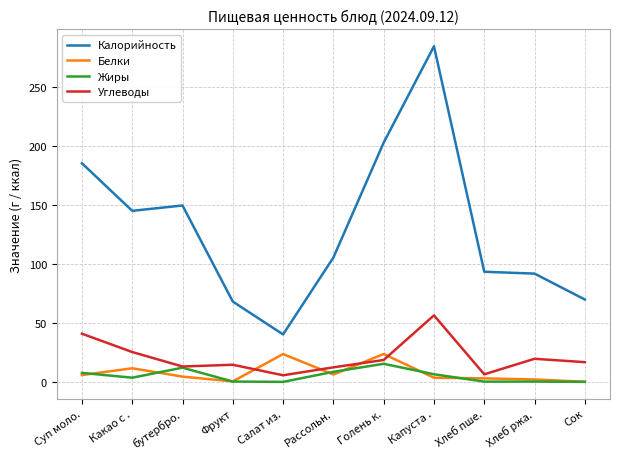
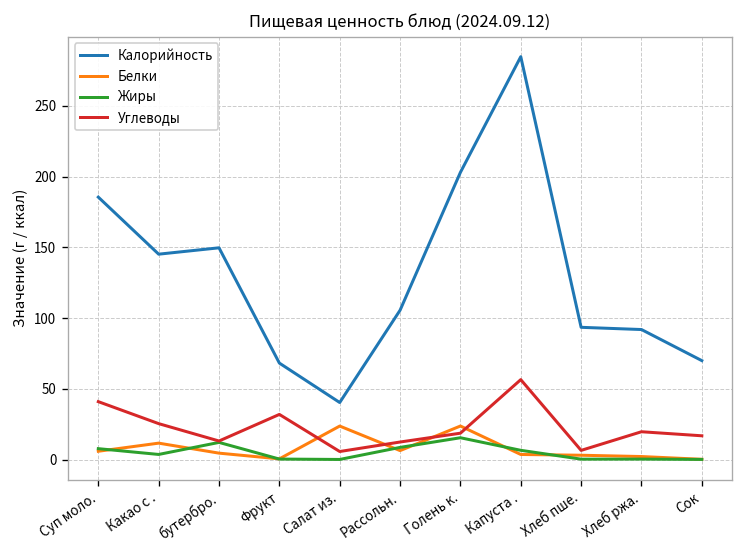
Углеводы, Фрукт: 15 -> 32
